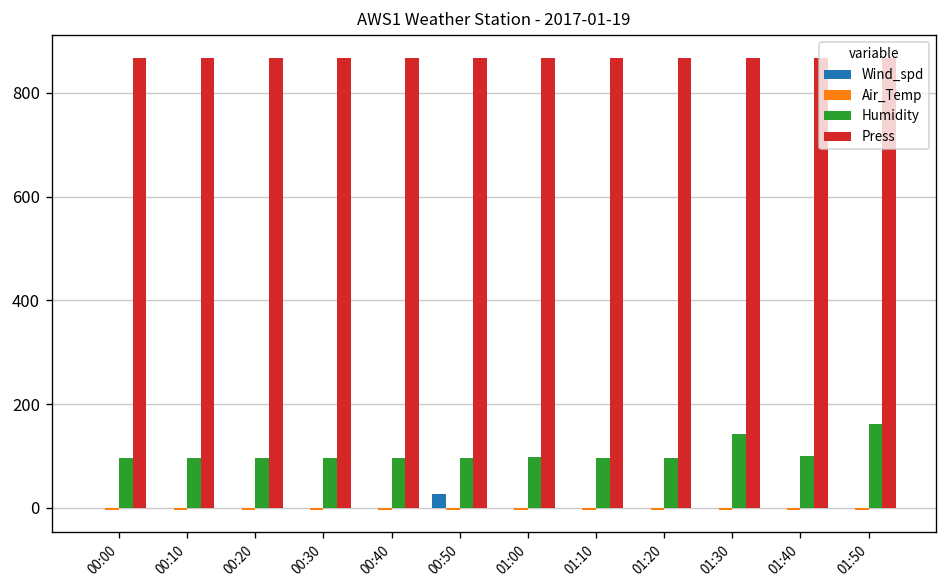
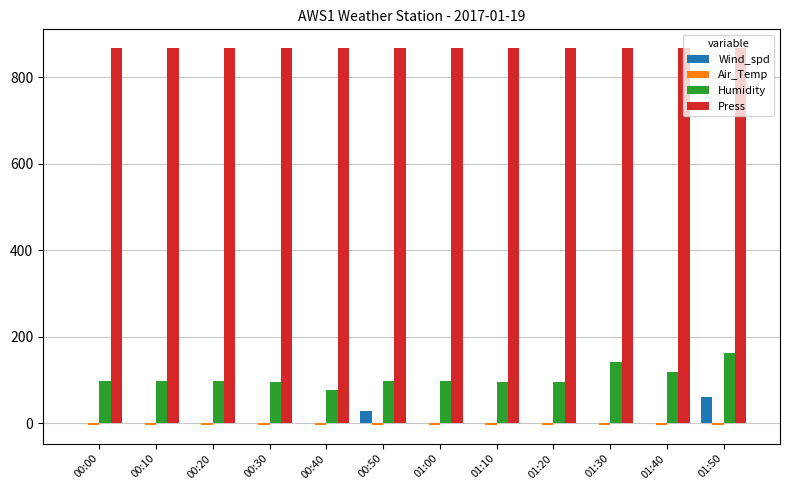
Humidity, 00:40: 100 -> 80
Humidity, 01:40: 100 -> 120
Wind_spd, 01:50: 0 -> 60
